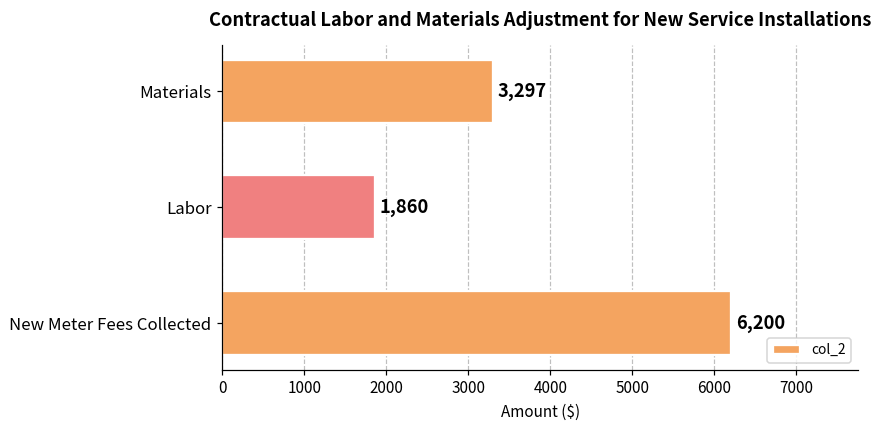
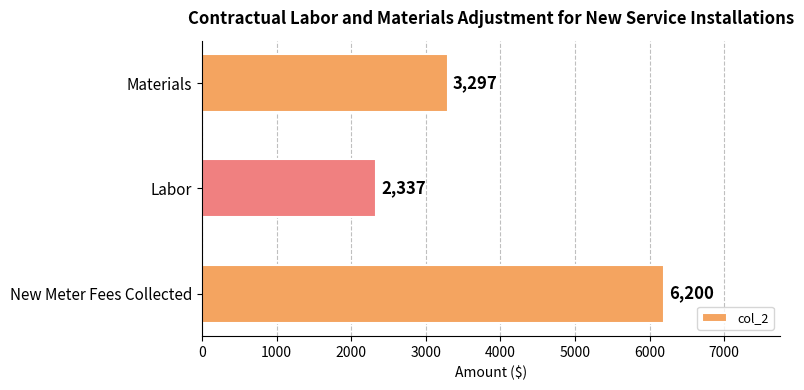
Labor: 1,860 -> 2,337
